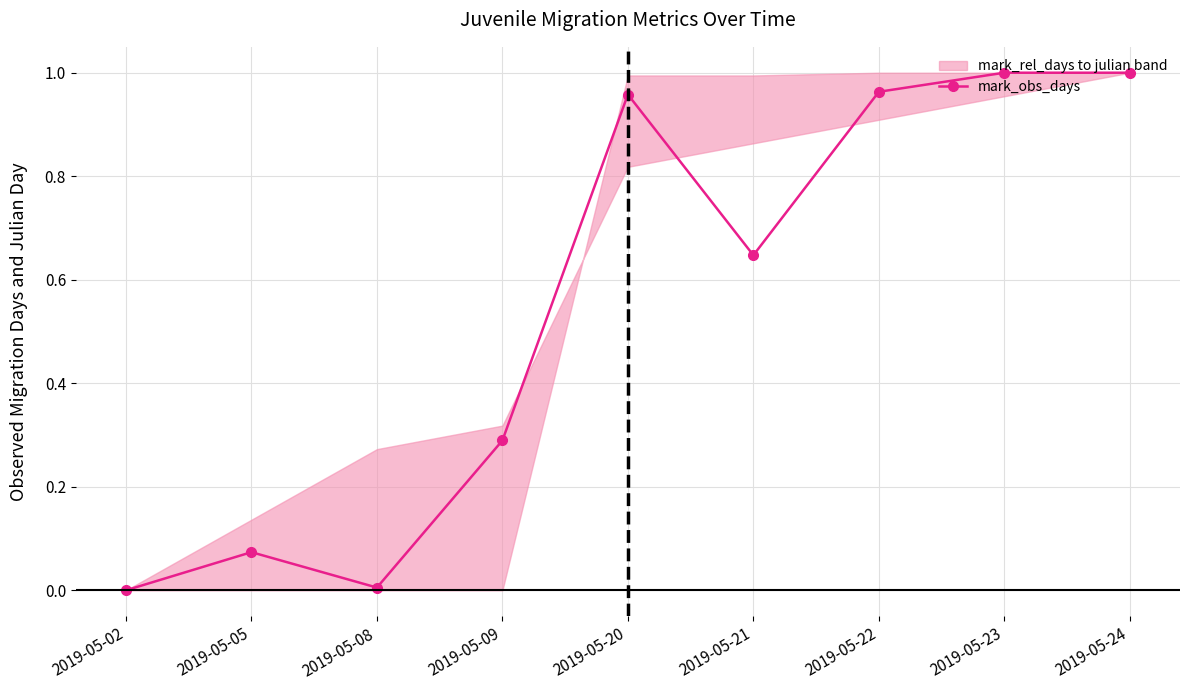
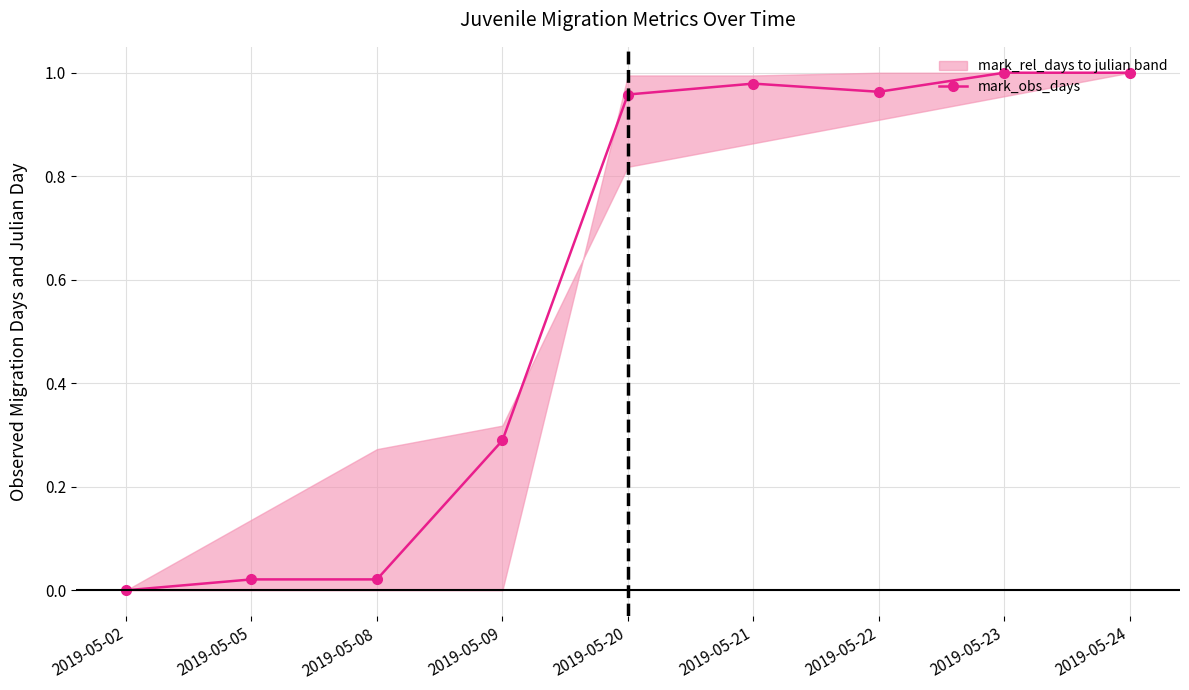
mark_obs_days, 2019-05-05: 0.07 -> 0.02
mark_obs_days, 2019-05-08: 0.01 -> 0.02
mark_obs_days, 2019-05-21: 0.65 -> 0.98
